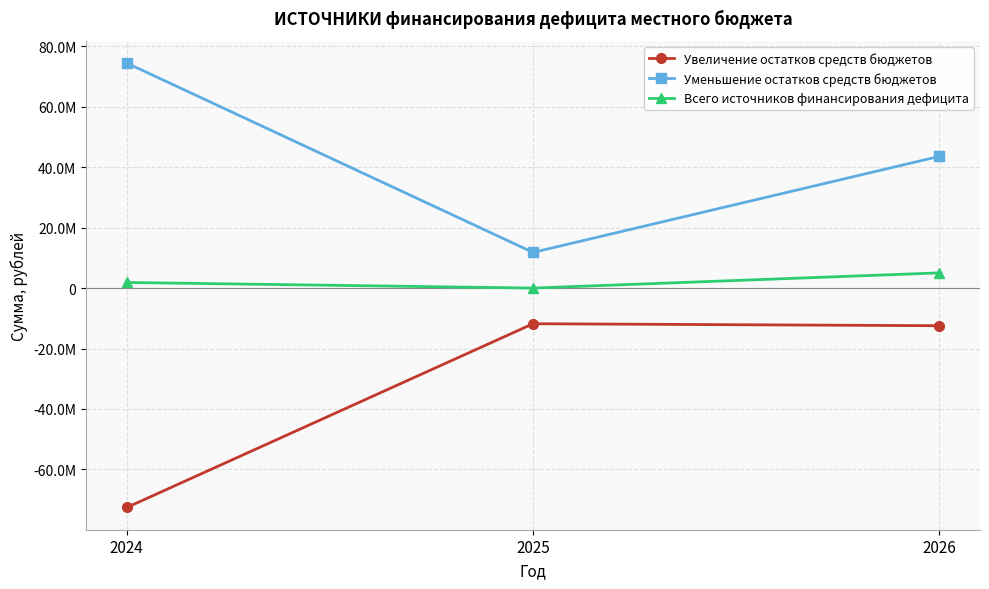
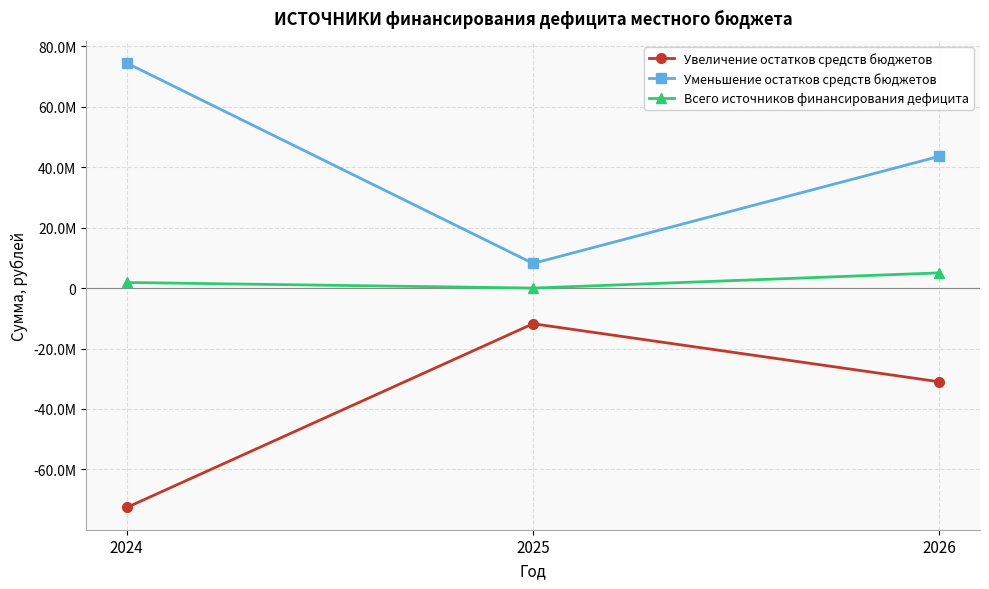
Уменьшение остатков средств бюджетов, 2025: 12000000 -> 8000000
Увеличение остатков средств бюджетов, 2026: -12000000 -> -31000000
